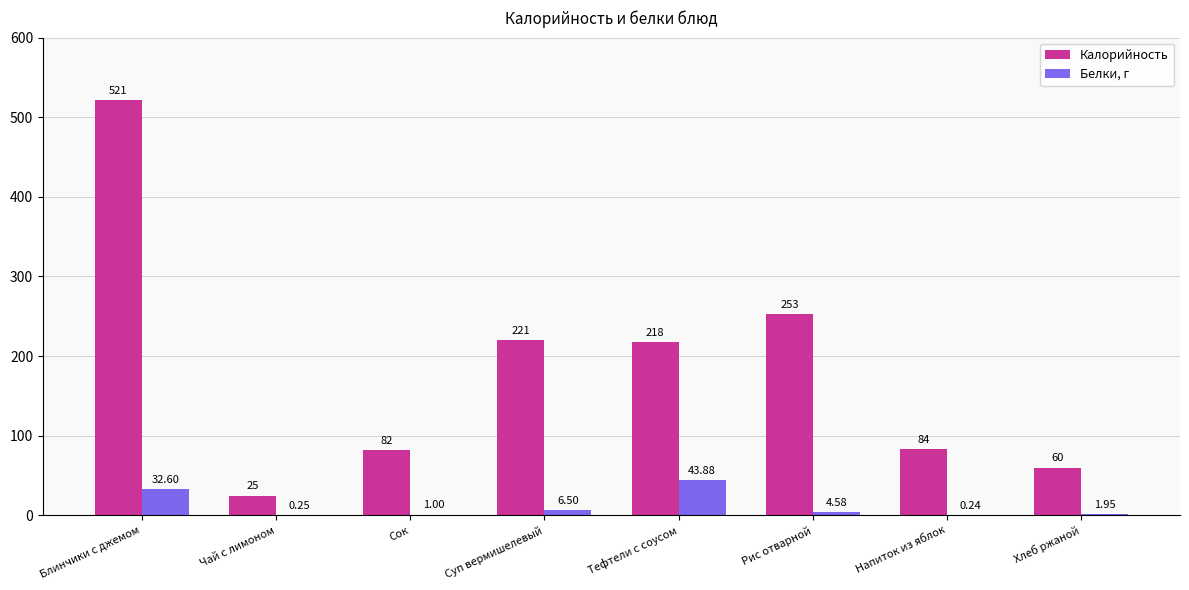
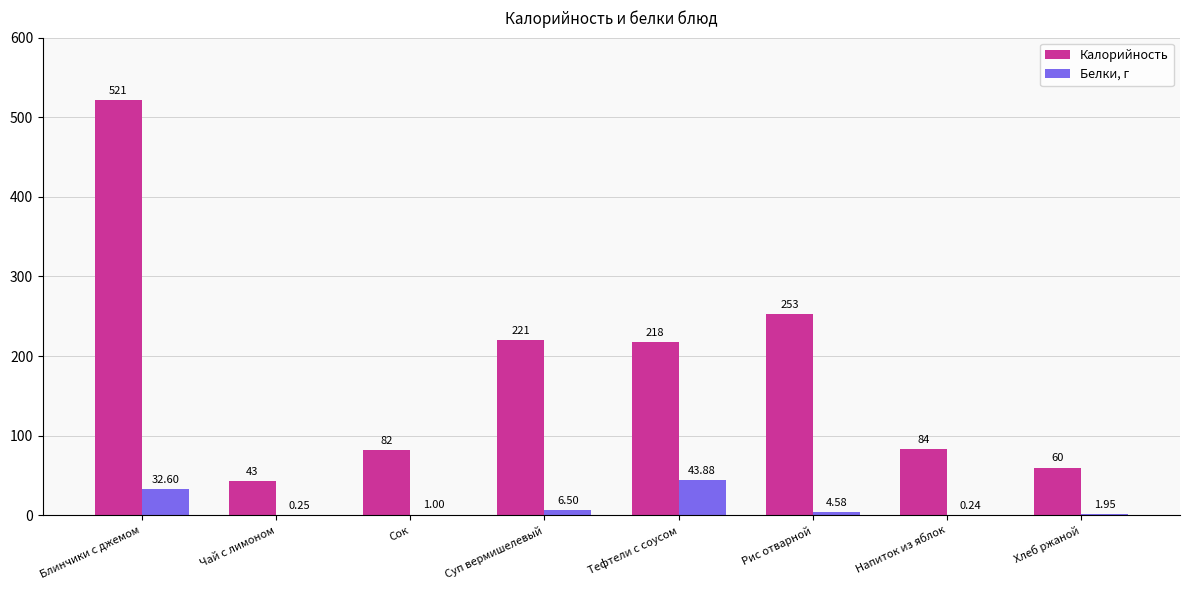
Калорийность, Чай с лимоном: 25 -> 43
